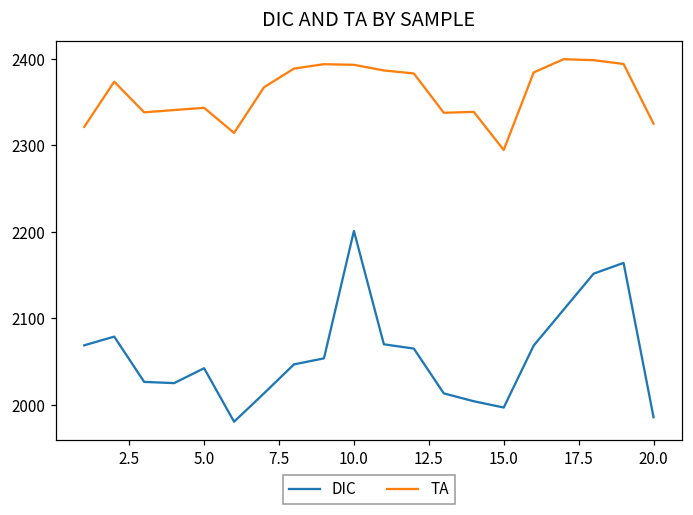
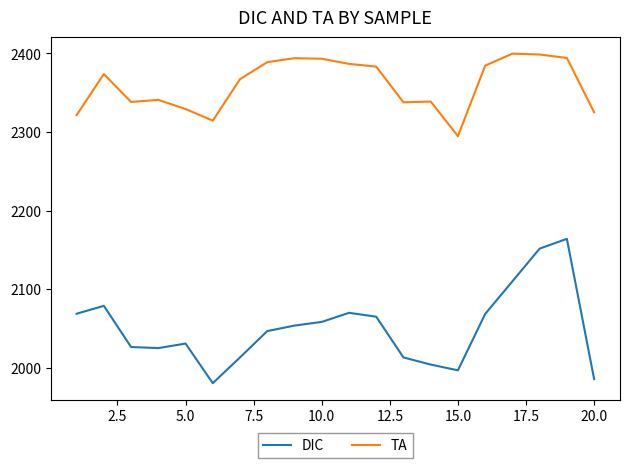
DIC, 5.0: 2040 -> 2030
TA, 5.0: 2340 -> 2330
DIC, 10.0: 2200 -> 2060
